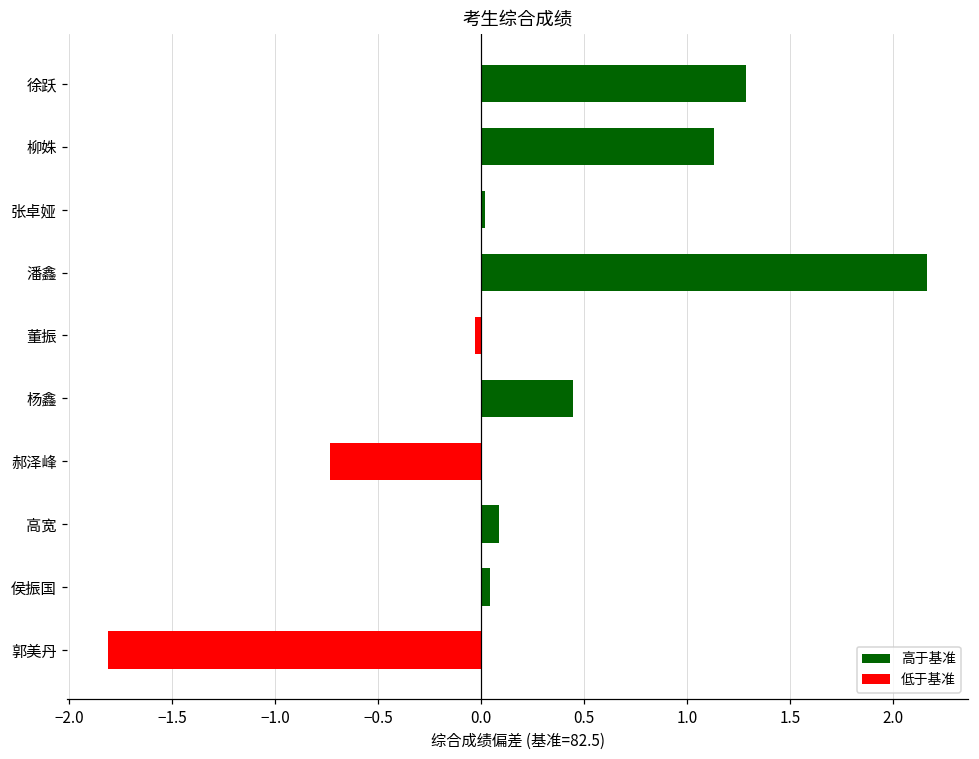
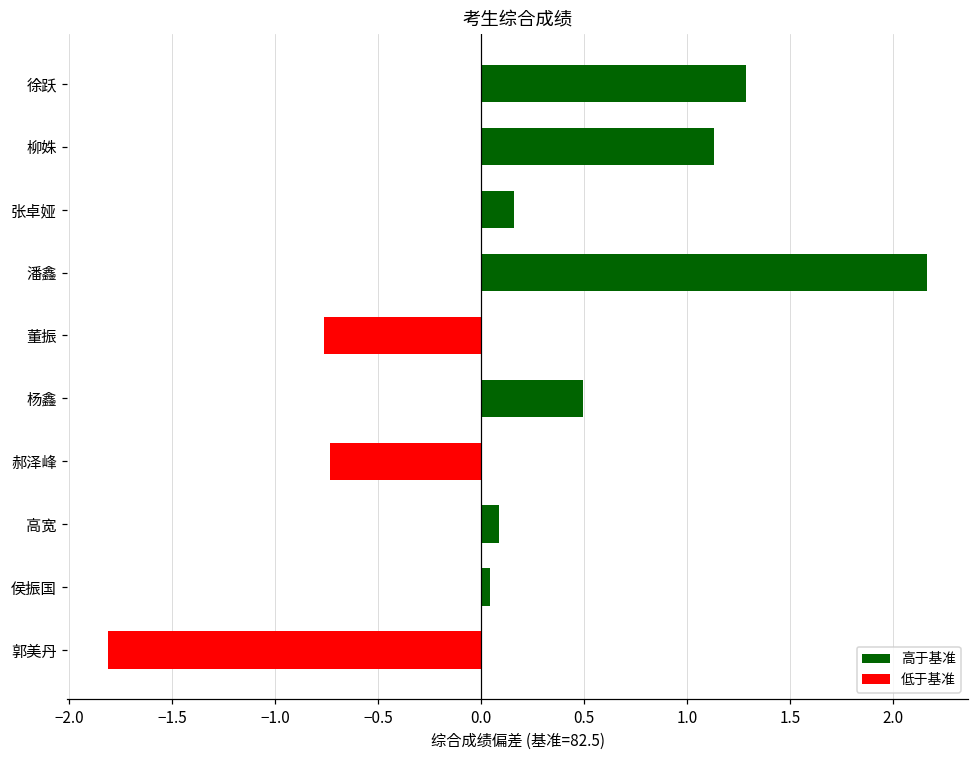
张卓娅: 0.02 -> 0.16
董振: -0.03 -> -0.76
杨鑫: 0.44 -> 0.50
